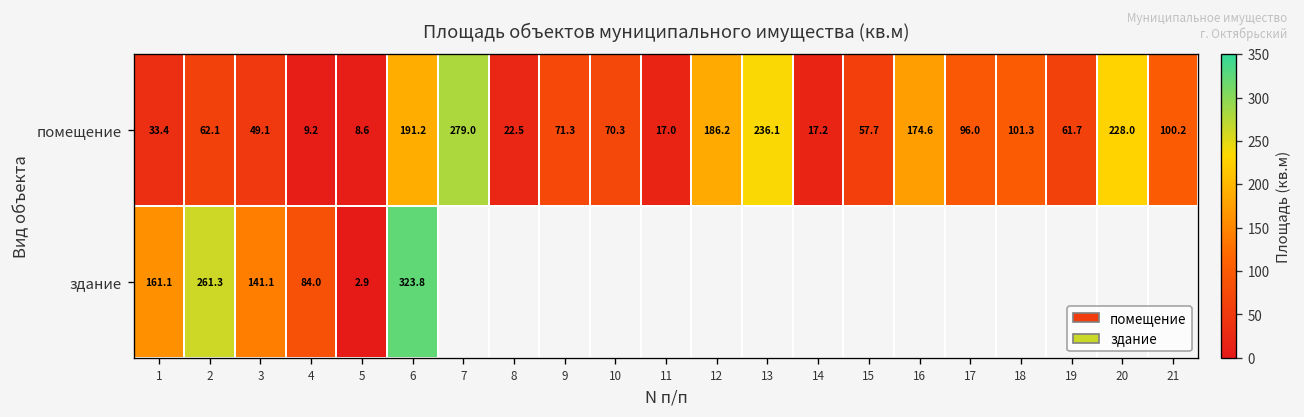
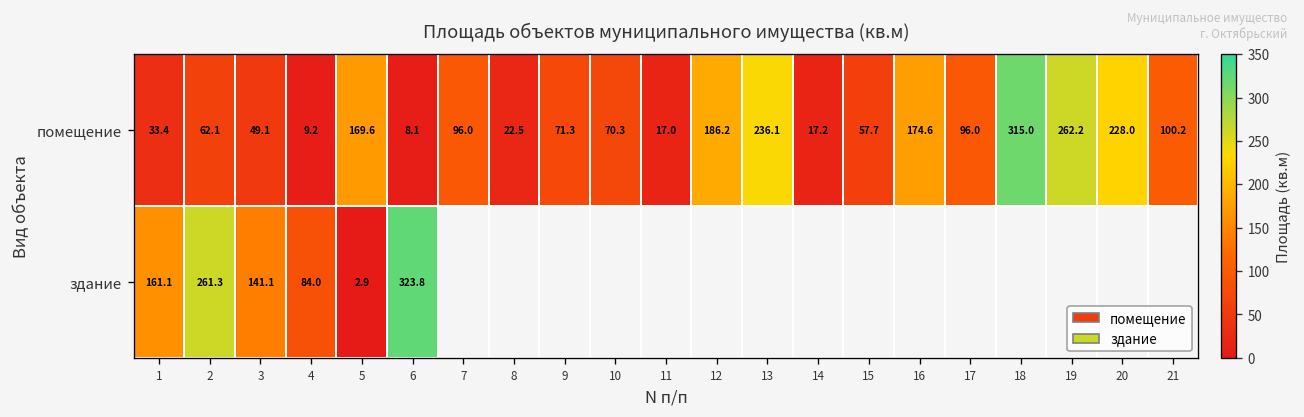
помещение, 5: 8.6 -> 169.6
помещение, 6: 191.2 -> 8.1
помещение, 7: 279.0 -> 96.0
помещение, 18: 101.3 -> 315.0
помещение, 19: 61.7 -> 262.2
